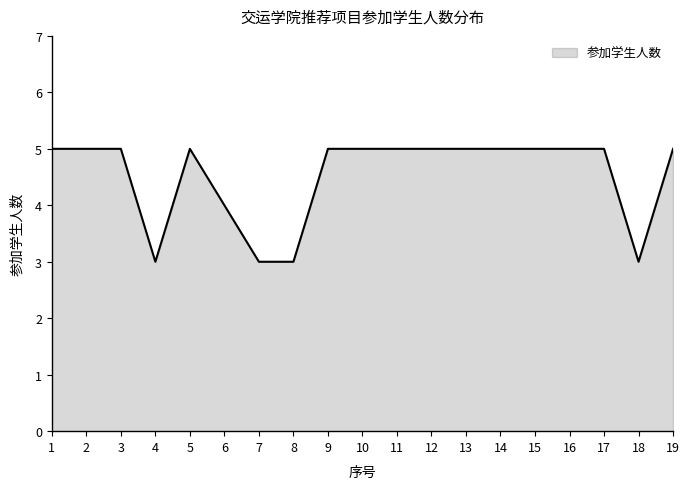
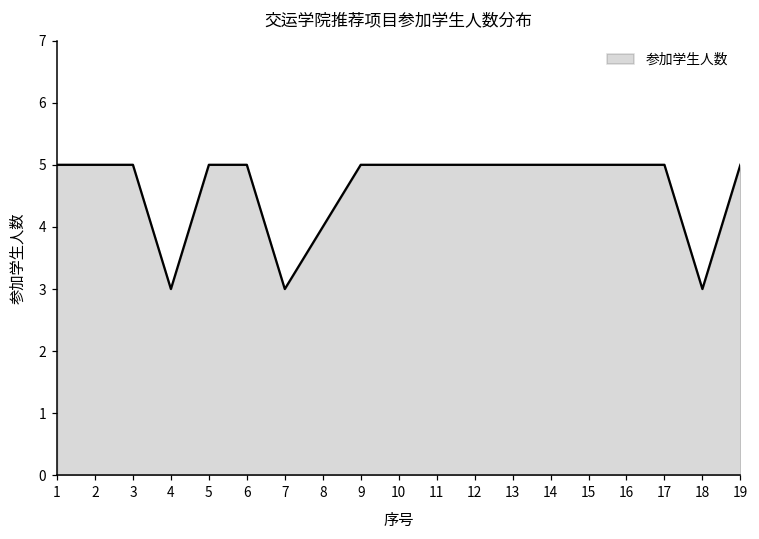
6: 4 -> 5
8: 3 -> 4
